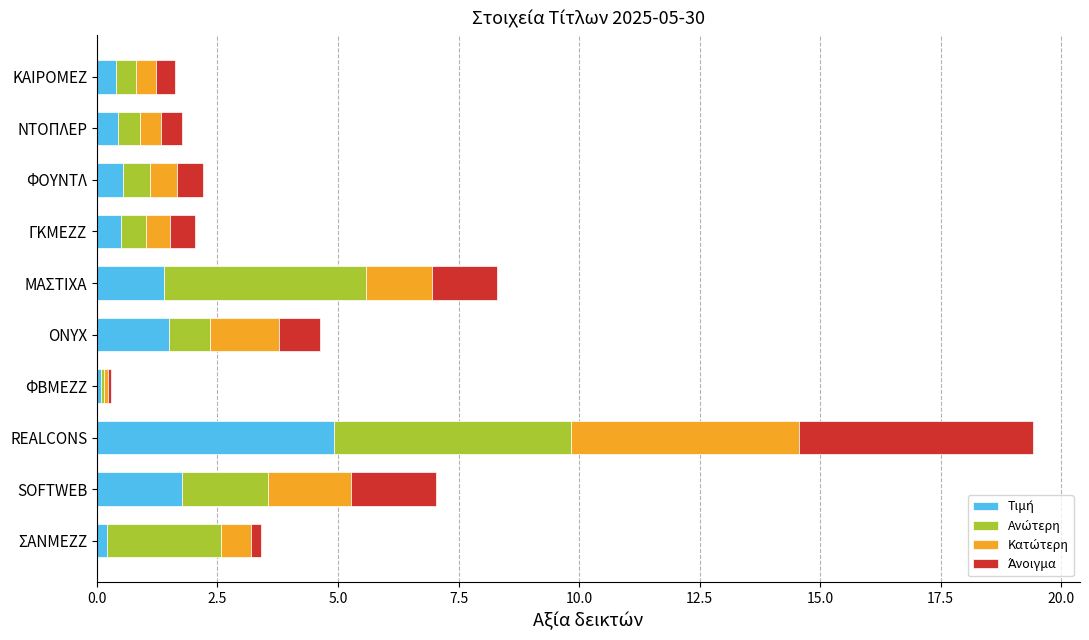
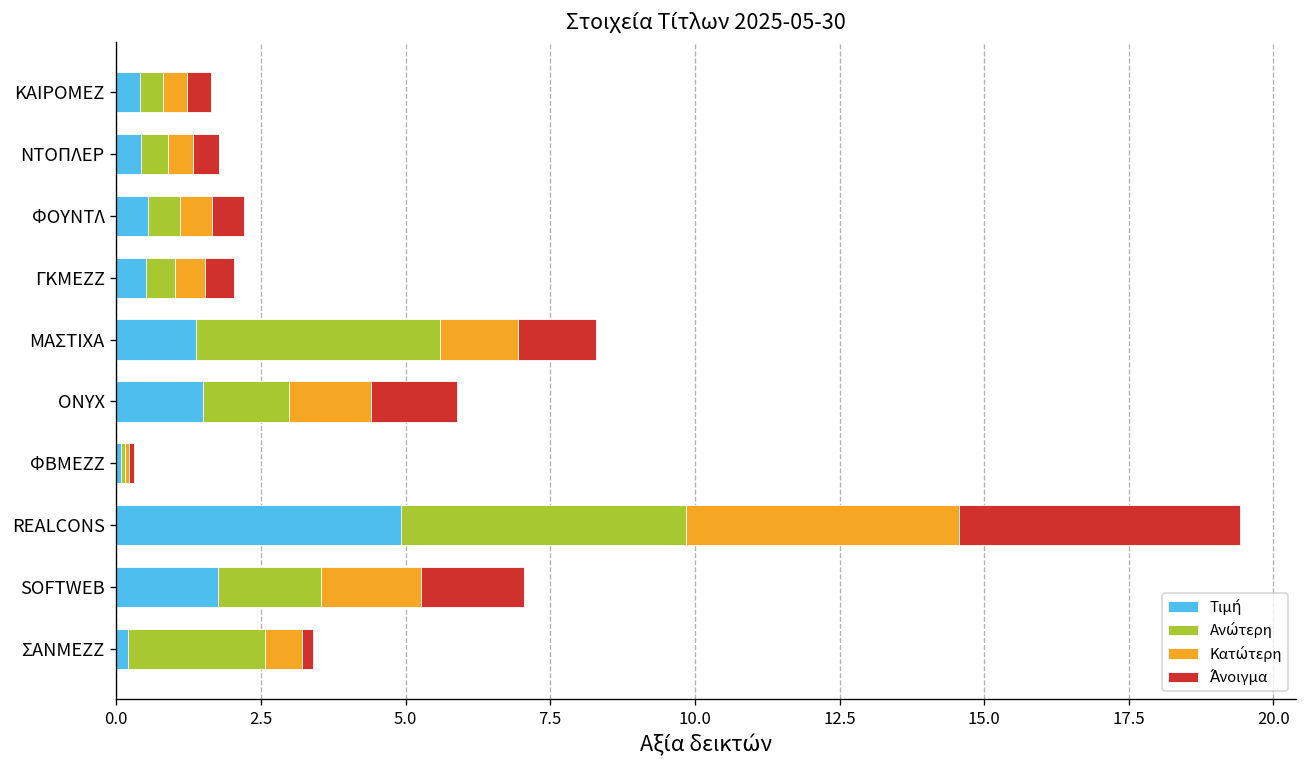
Ανώτερη, ONYX: 0.9 -> 1.5
Άνοιγμα, ONYX: 0.9 -> 1.5
